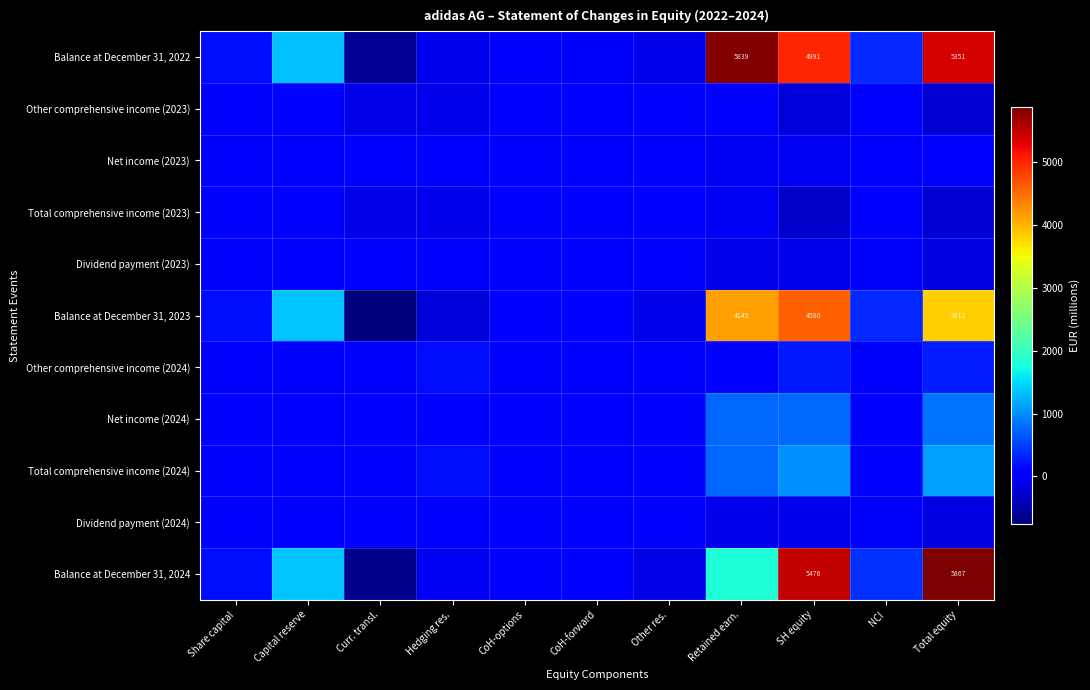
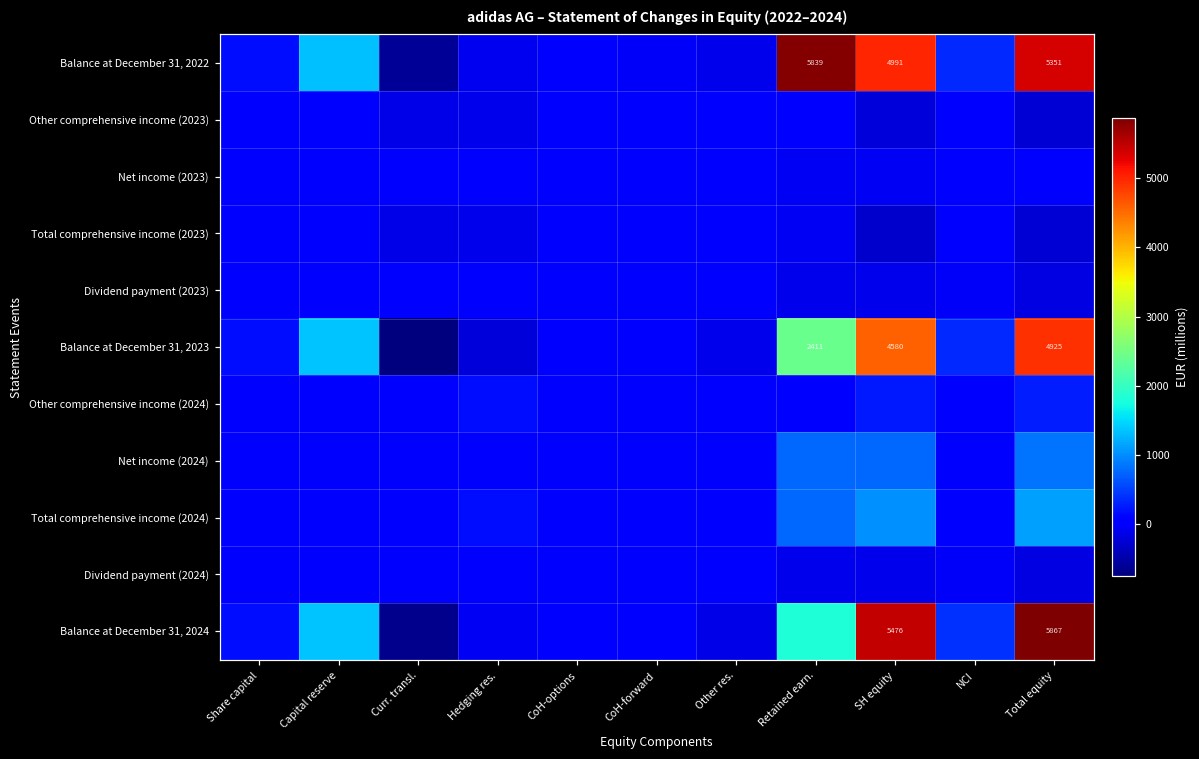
Balance at December 31, 2023, Retained earn.: 4145 -> 2411
Balance at December 31, 2023, Total equity: 3812 -> 4925
